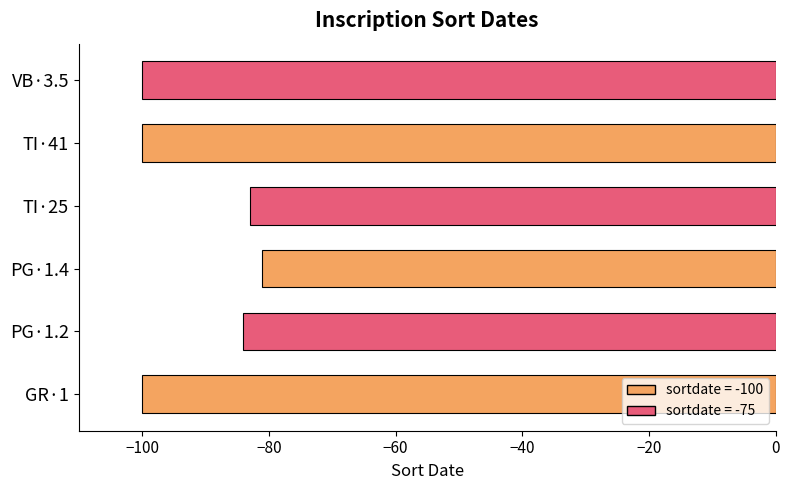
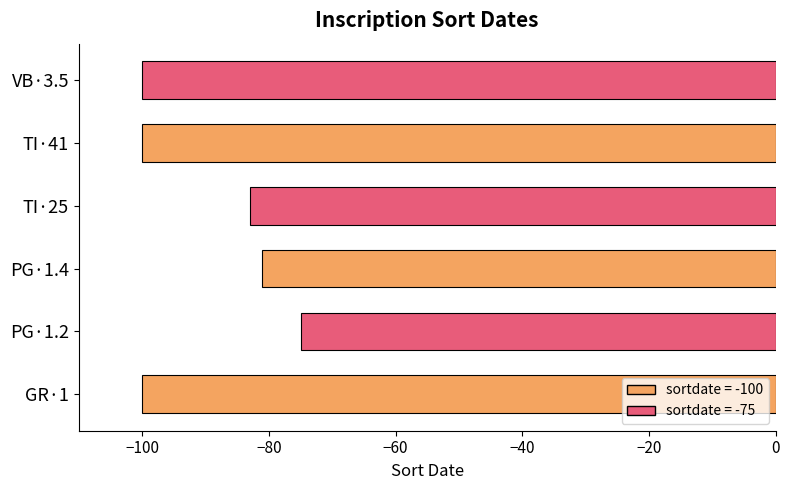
PG·1.2: -84 -> -75
